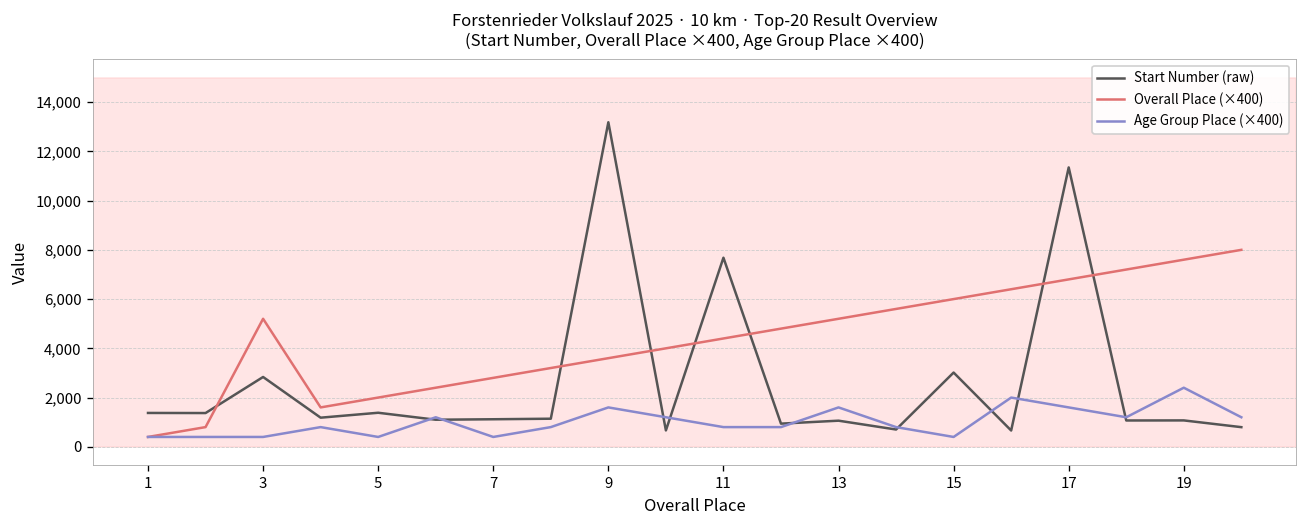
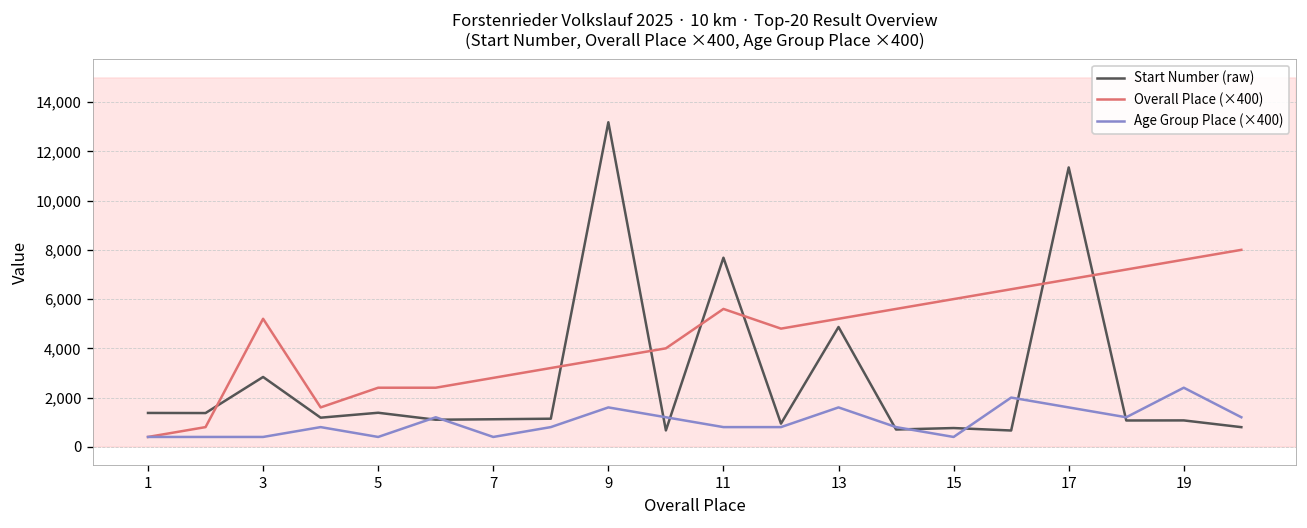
Overall Place (×400), 5: 2,000 -> 2,400
Overall Place (×400), 11: 4,400 -> 5,600
Start Number (raw), 13: 1,100 -> 4,900
Start Number (raw), 15: 3,000 -> 800
